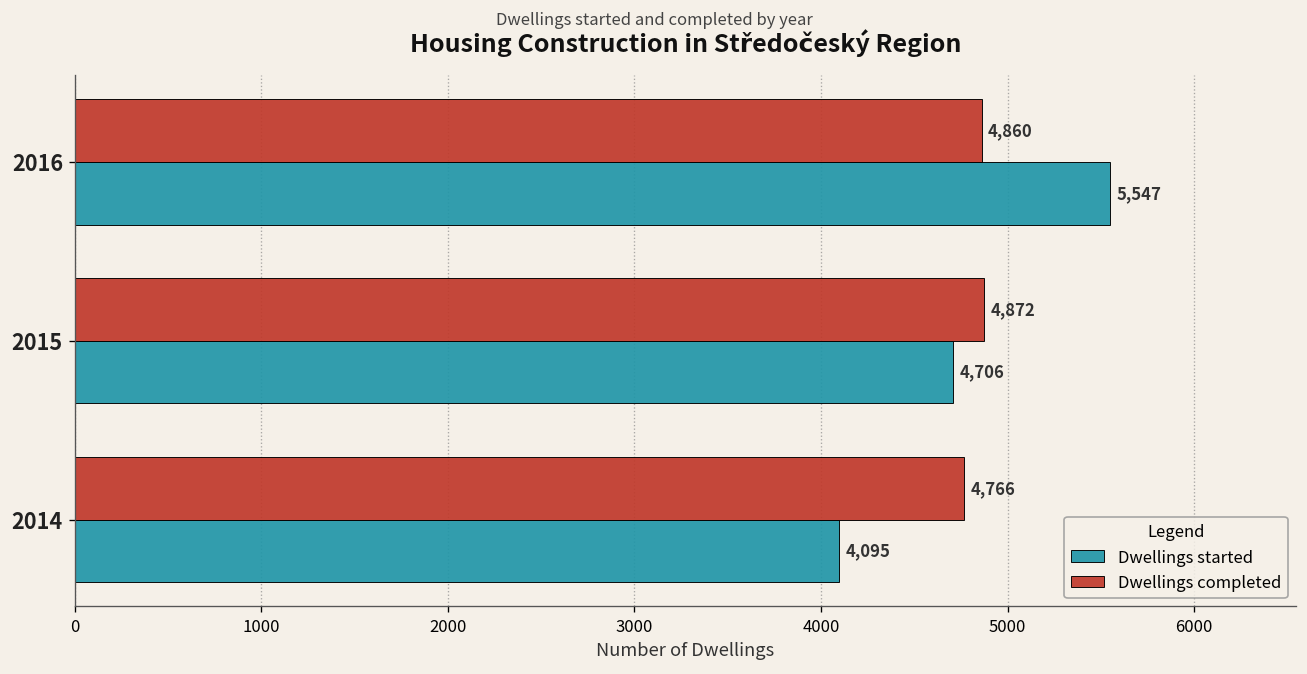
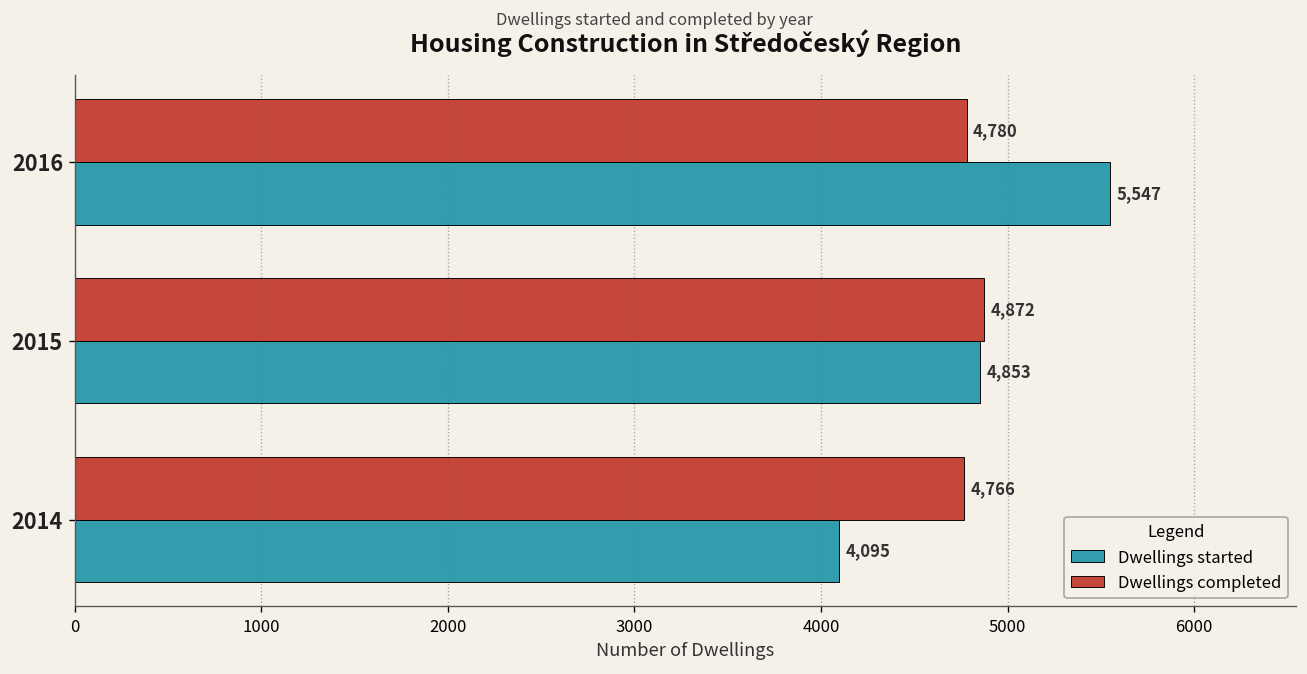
Dwellings completed, 2016: 4,860 -> 4,780
Dwellings started, 2015: 4,706 -> 4,853
